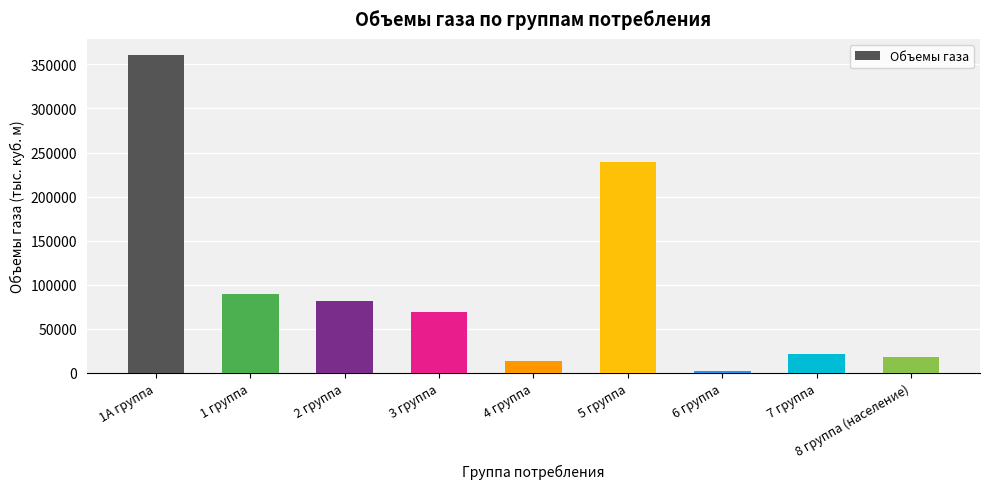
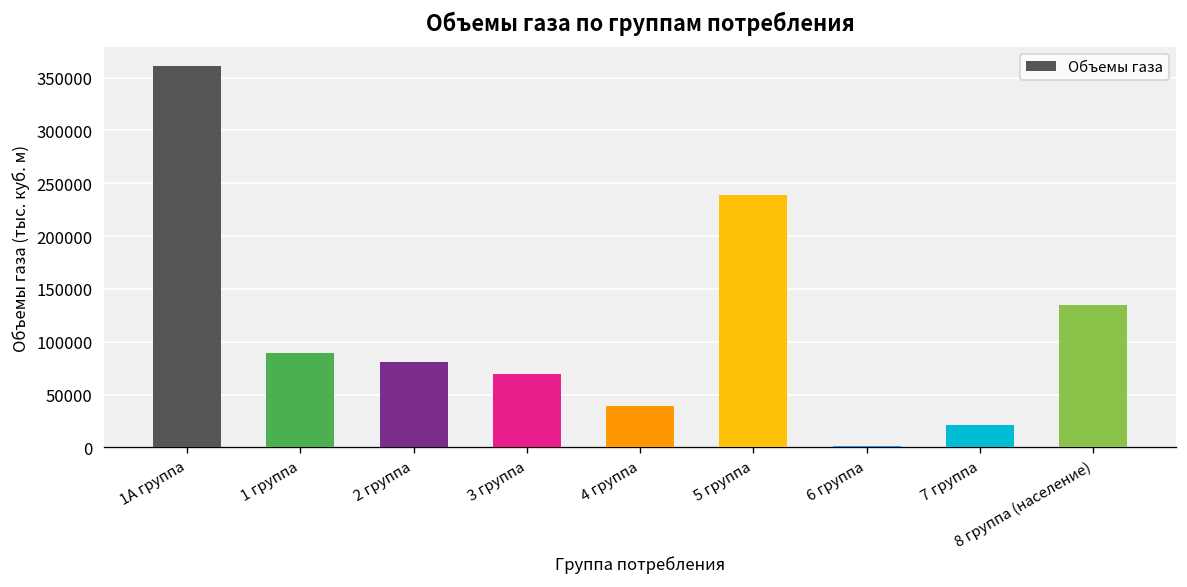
4 группа: 10000 -> 40000
8 группа (население): 20000 -> 140000
